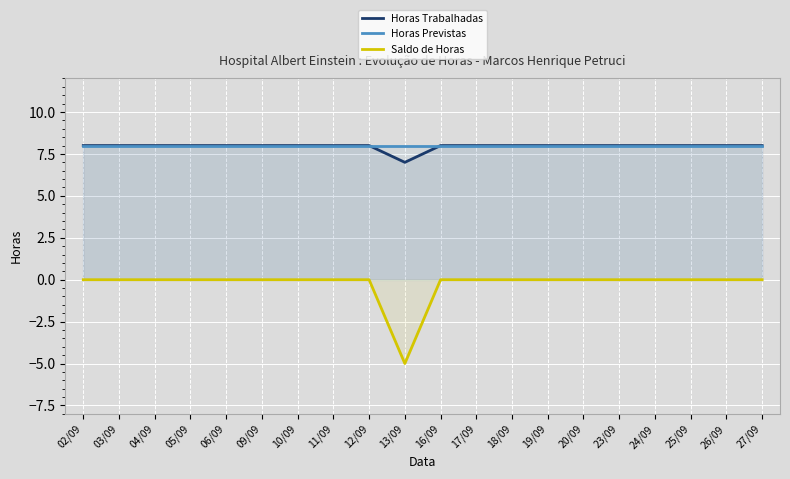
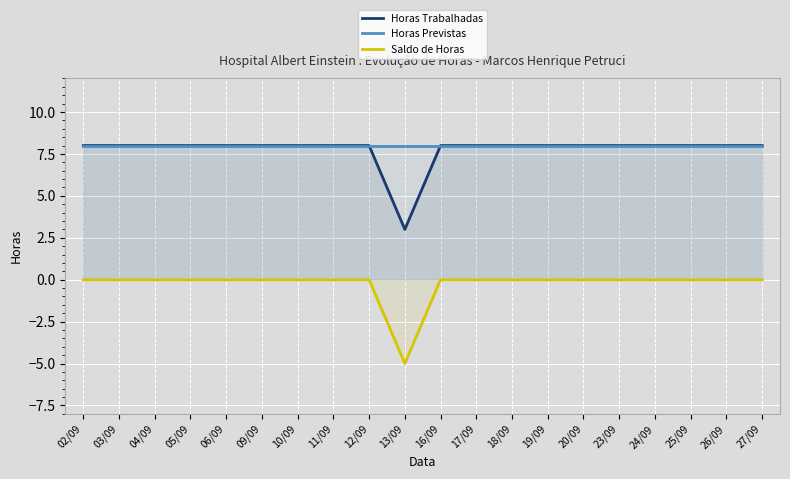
Horas Trabalhadas, 13/09: 7 -> 3
